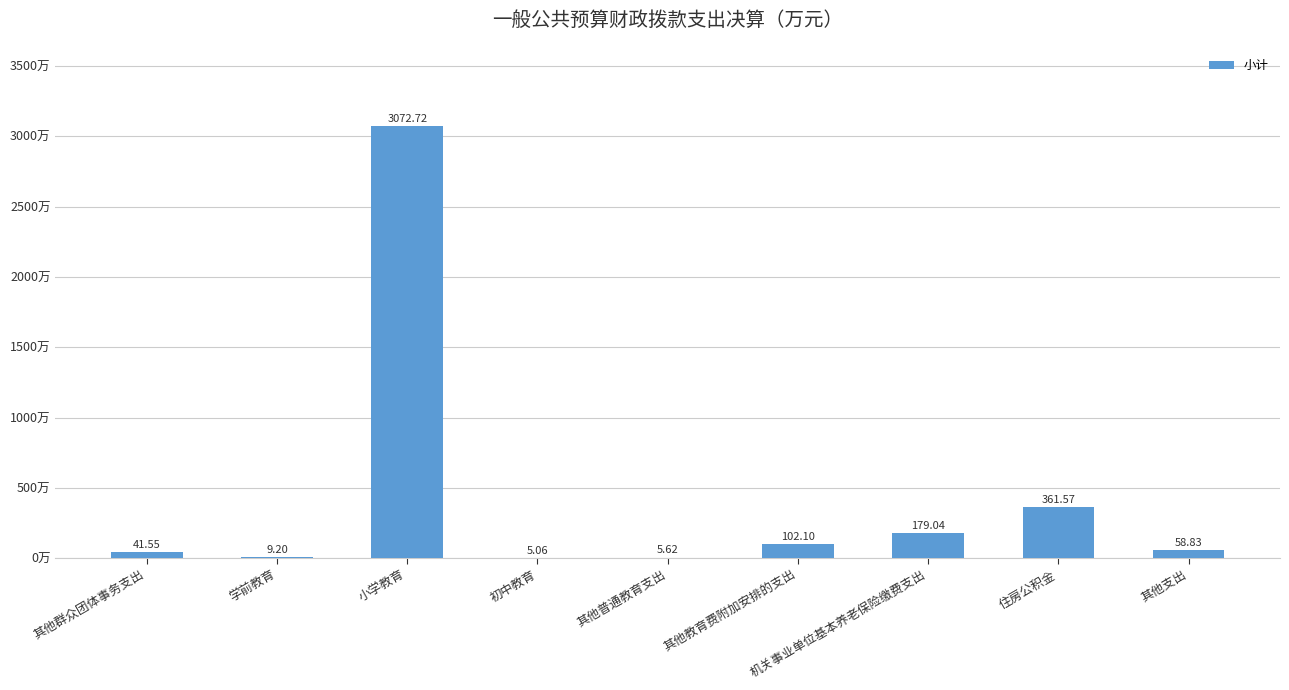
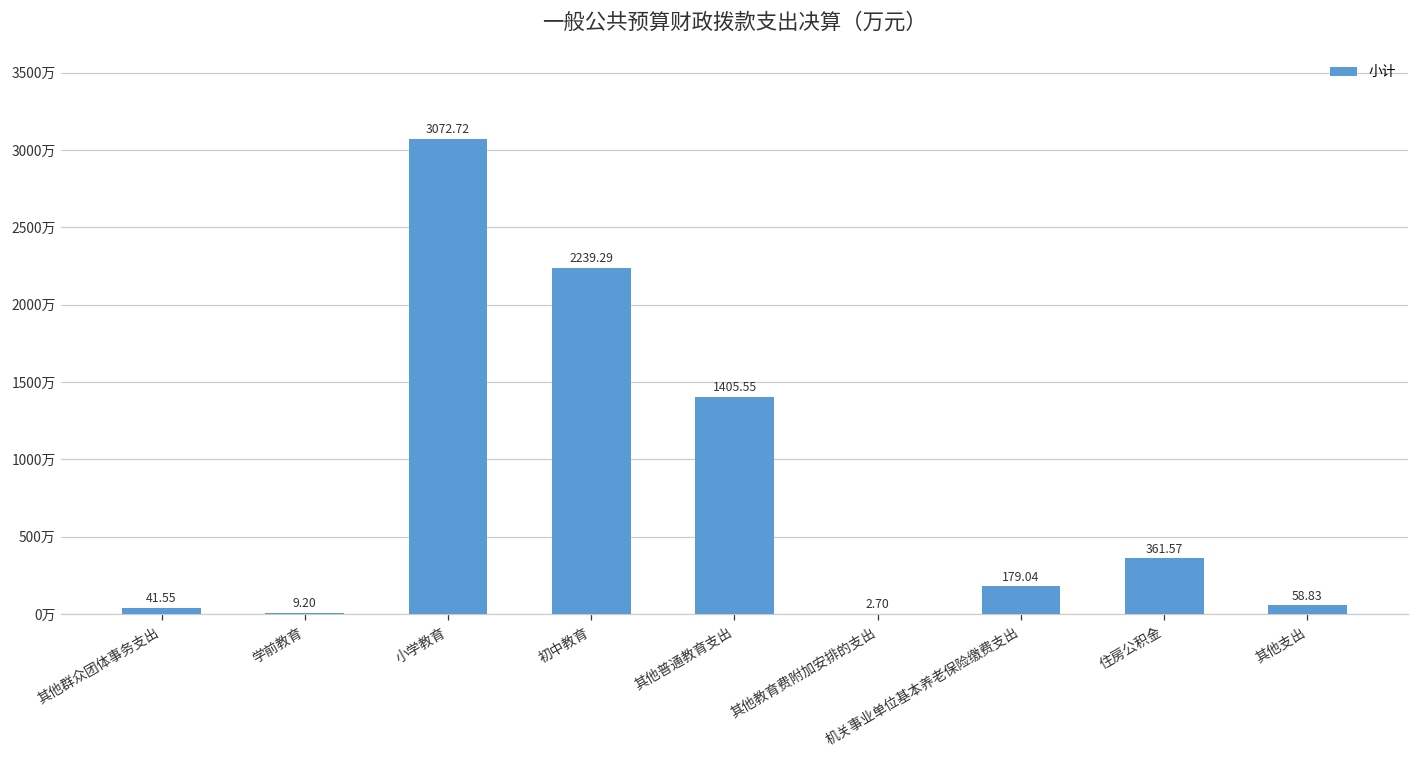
初中教育: 5.06 -> 2239.29
其他普通教育支出: 5.62 -> 1405.55
其他教育费附加安排的支出: 102.10 -> 2.70
